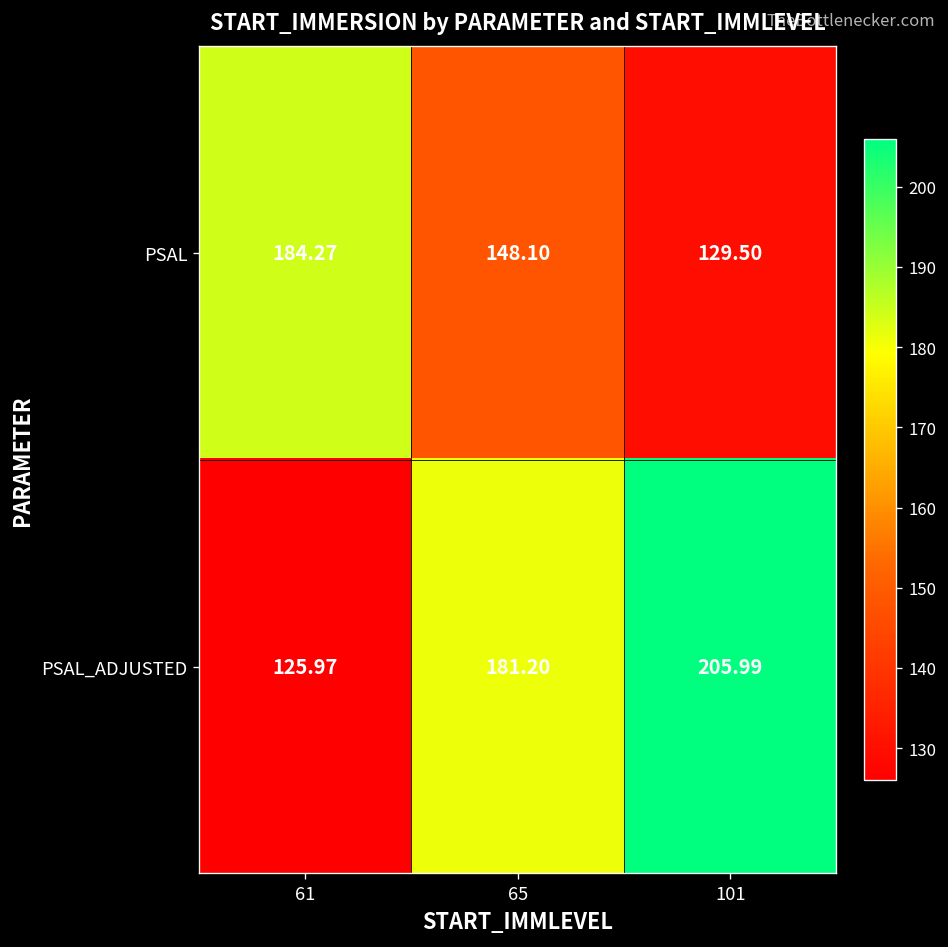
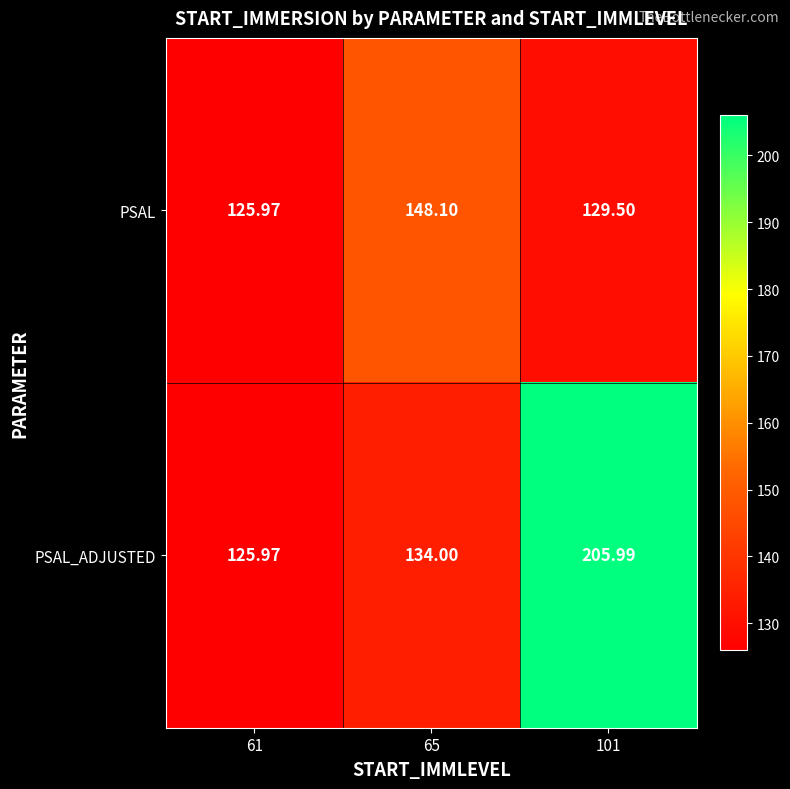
PSAL, 61: 184.27 -> 125.97
PSAL_ADJUSTED, 65: 181.20 -> 134.00
